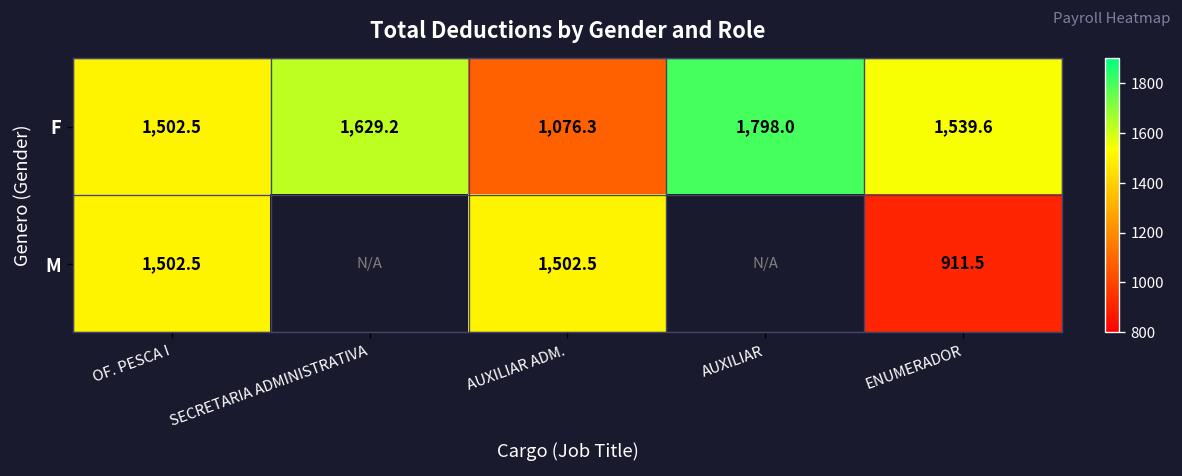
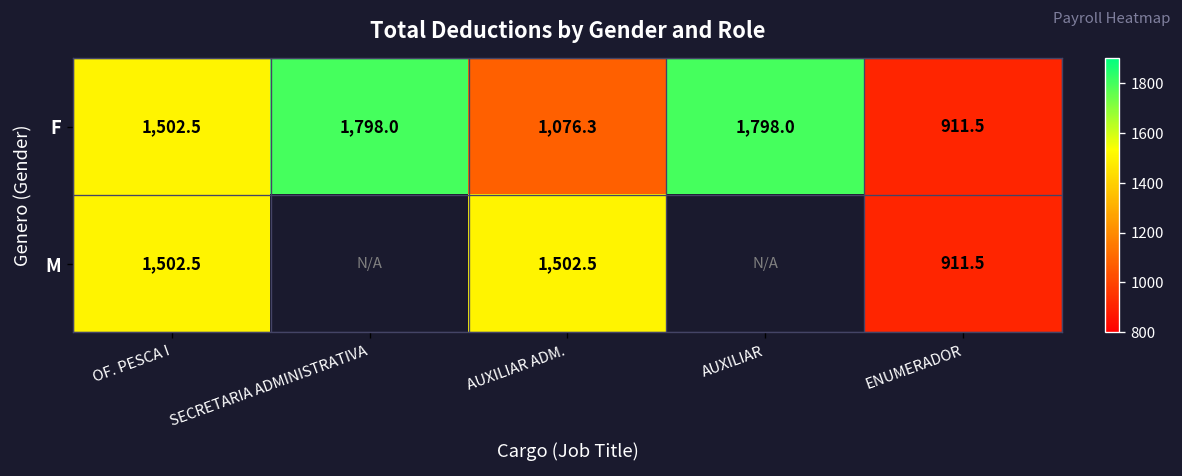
F, SECRETARIA ADMINISTRATIVA: 1,629.2 -> 1,798.0
F, ENUMERADOR: 1,539.6 -> 911.5
